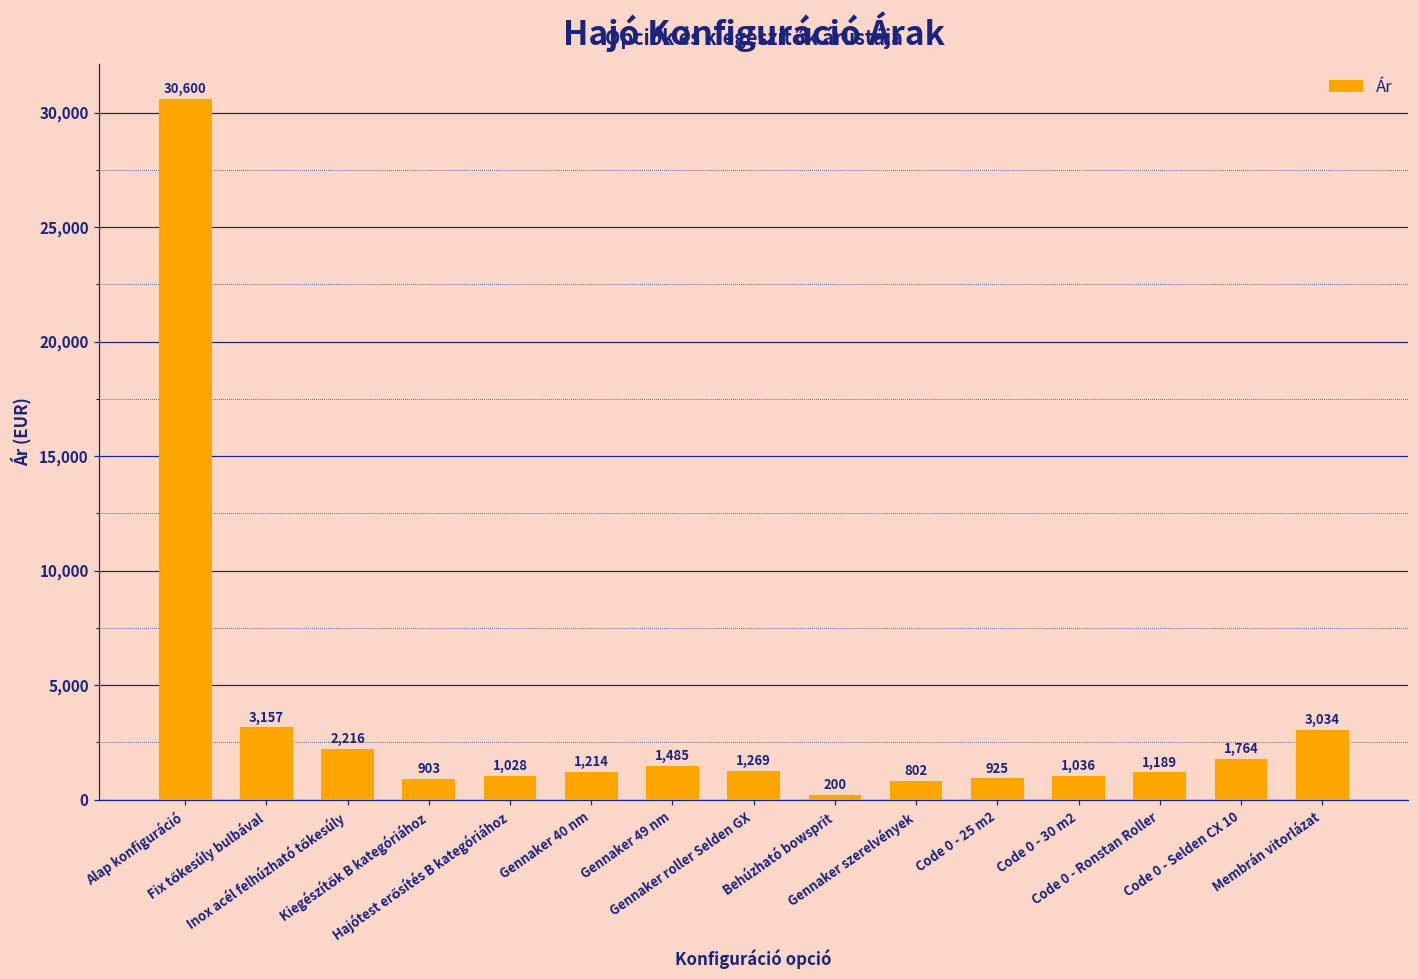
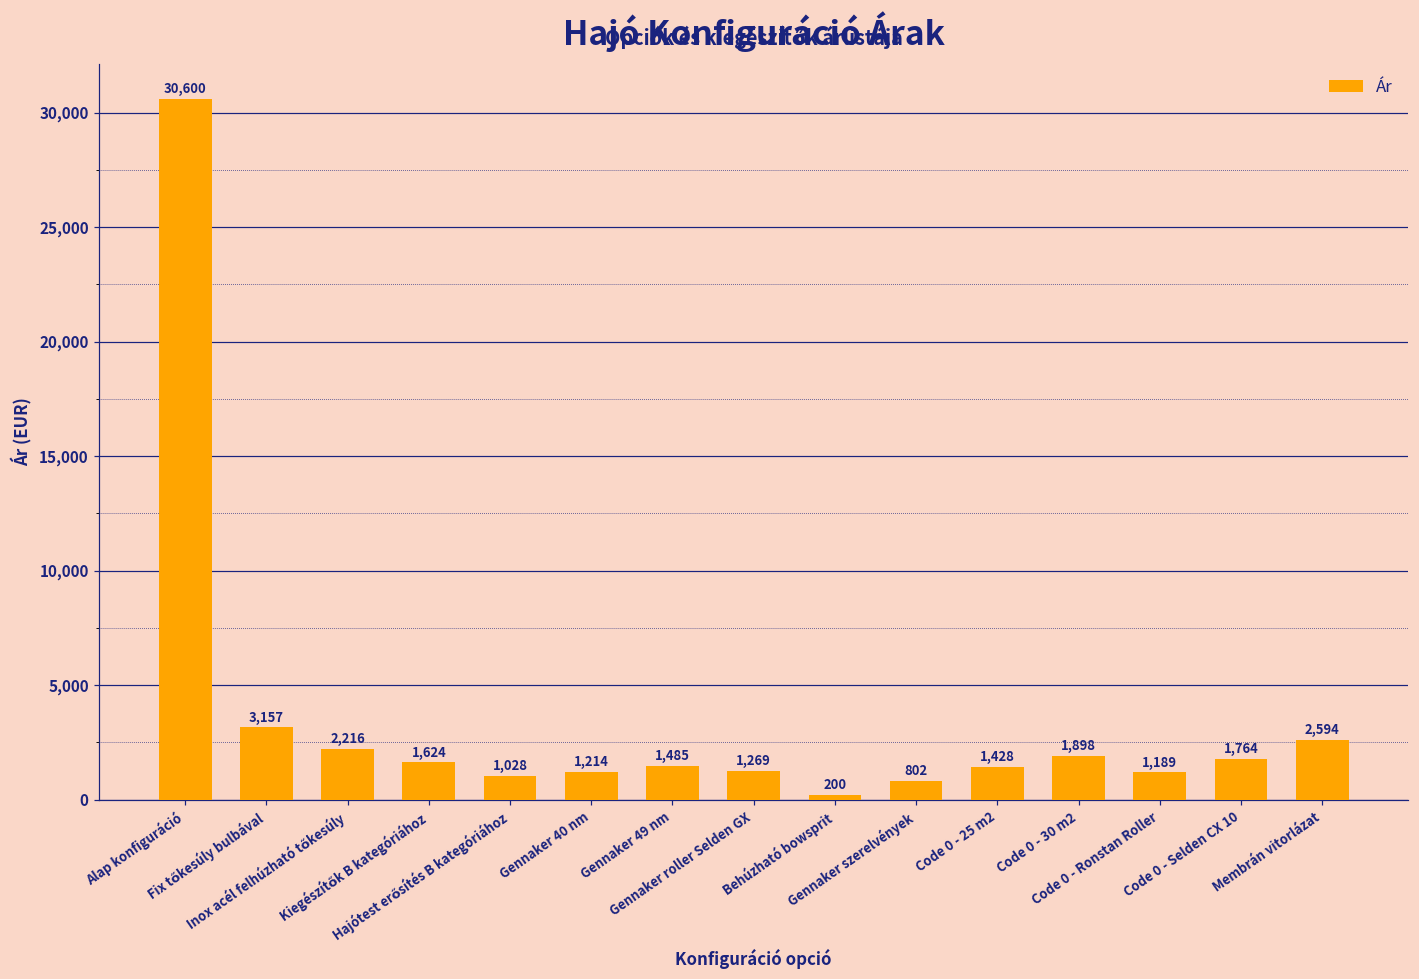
Kiegészítők B kategóriához: 903 -> 1,624
Code 0 - 25 m2: 925 -> 1,428
Code 0 - 30 m2: 1,036 -> 1,898
Membrán vitorlázat: 3,034 -> 2,594
